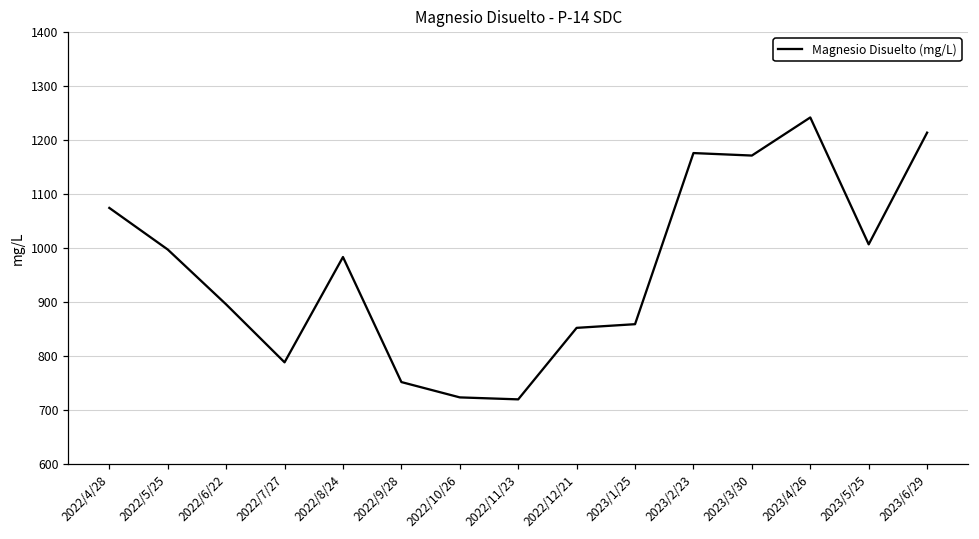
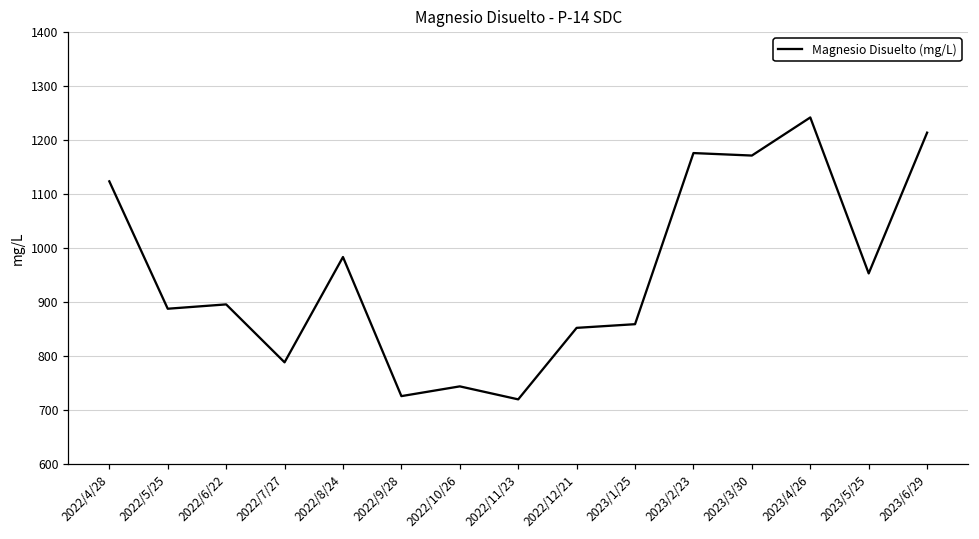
2022/4/28: 1070 -> 1120
2022/5/25: 1000 -> 890
2022/9/28: 750 -> 730
2022/10/26: 720 -> 740
2023/5/25: 1010 -> 950
